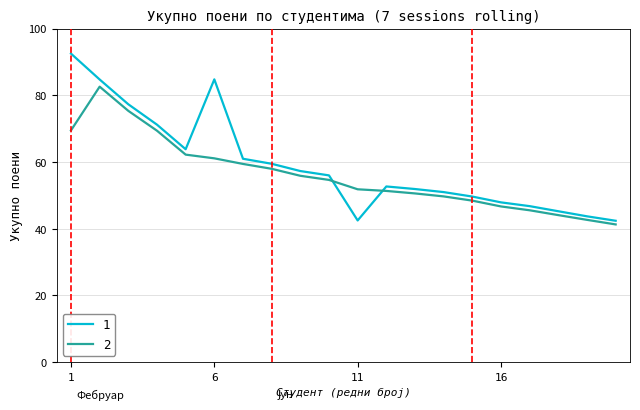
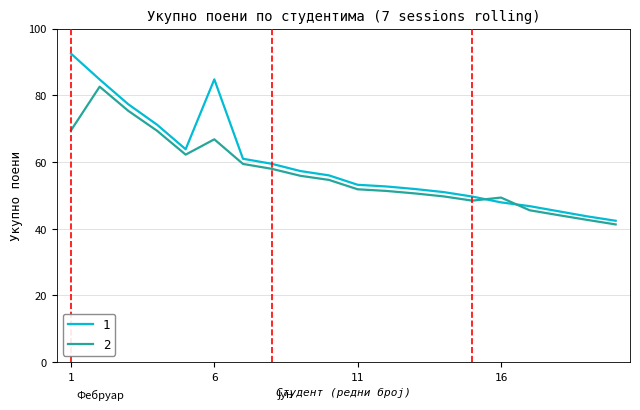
2, 6: 61 -> 67
1, 11: 42 -> 53
2, 16: 47 -> 49
